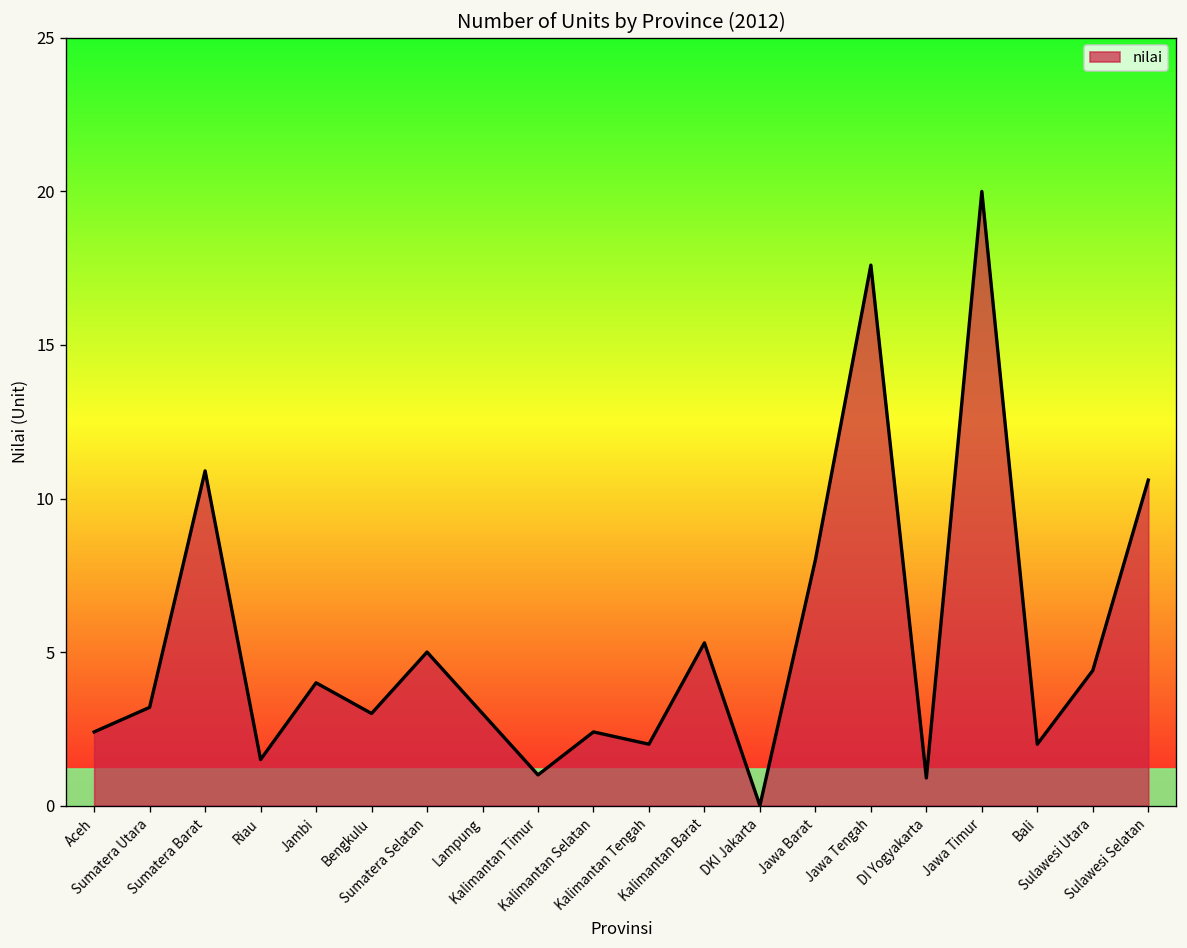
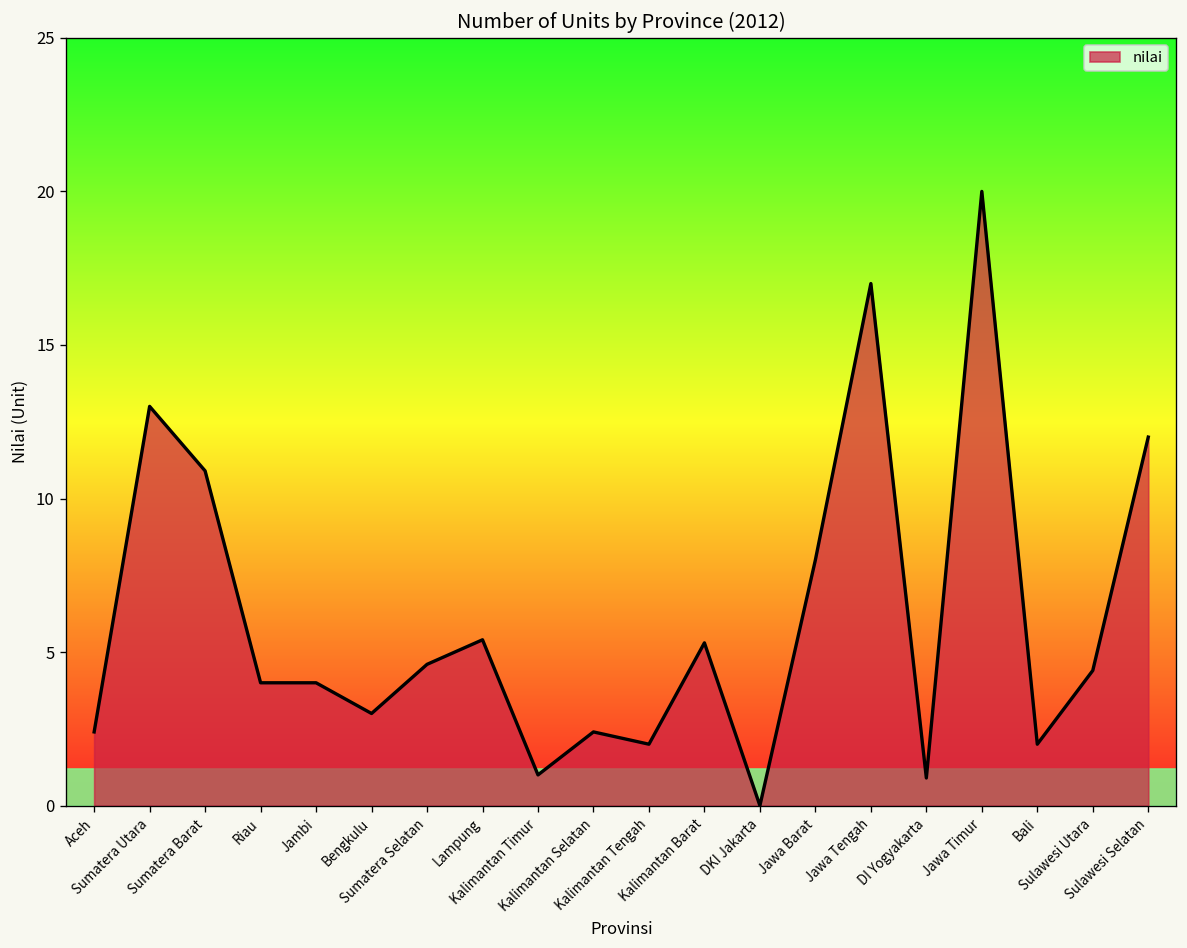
Sumatera Utara: 3.2 -> 13.0
Riau: 1.5 -> 4.0
Sumatera Selatan: 5.0 -> 4.6
Lampung: 3.0 -> 5.4
Jawa Tengah: 17.6 -> 17.0
Sulawesi Selatan: 10.6 -> 12.0
